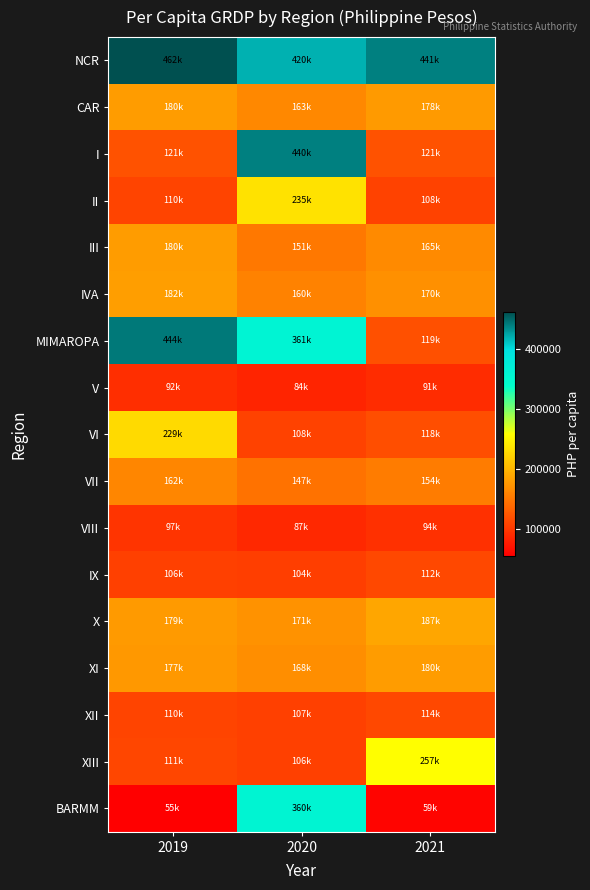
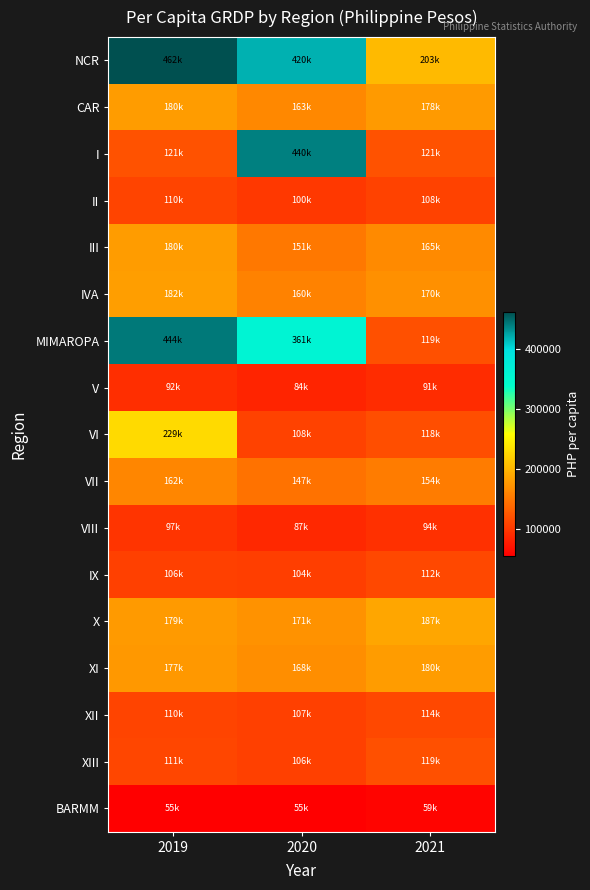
NCR, 2021: 441k -> 203k
II, 2020: 235k -> 100k
XIII, 2021: 257k -> 119k
BARMM, 2020: 360k -> 55k
